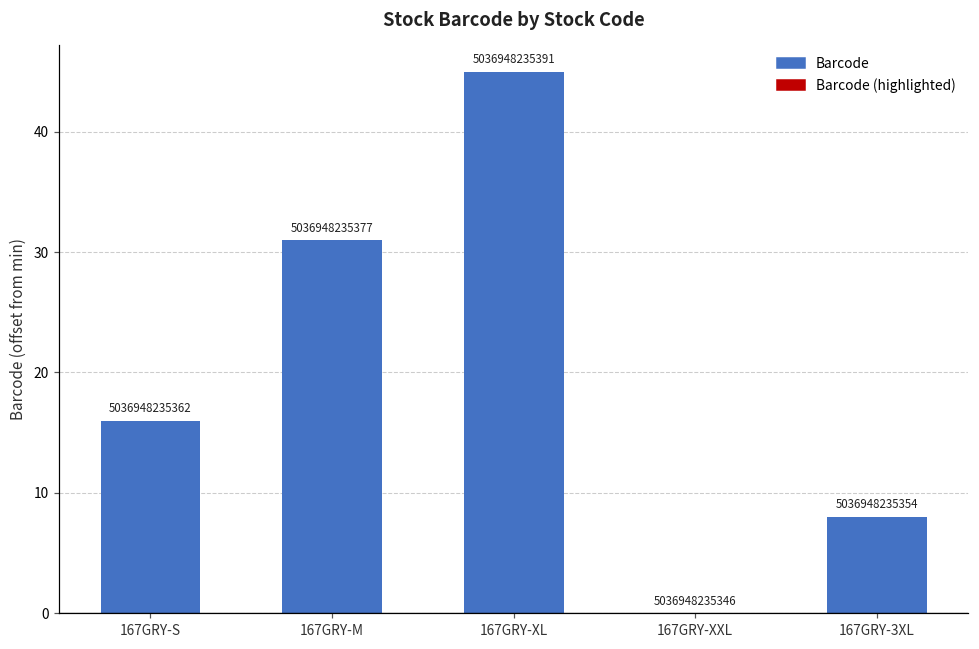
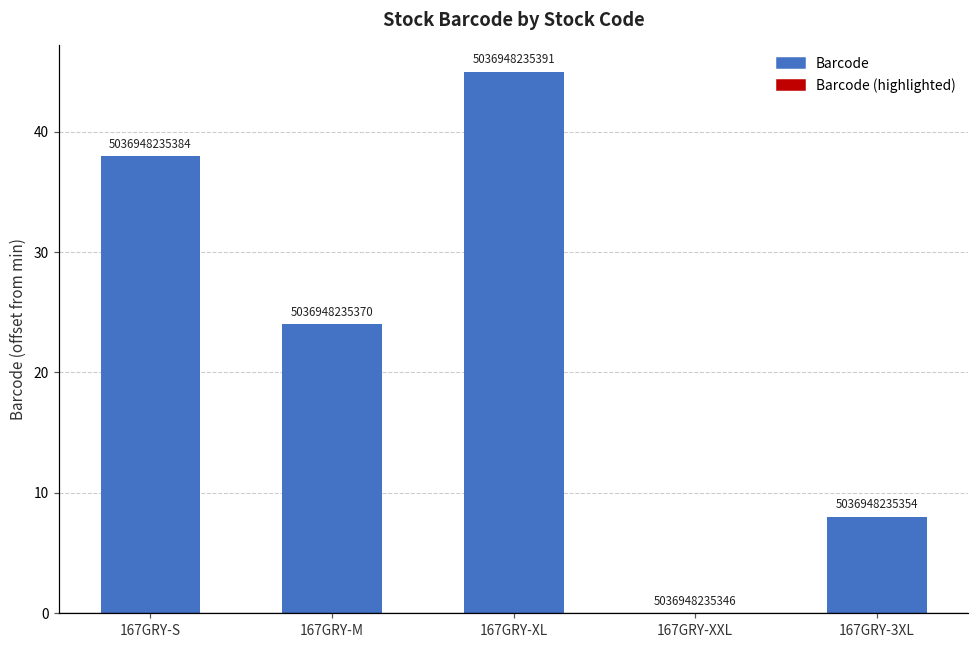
167GRY-S: 5036948235362 -> 5036948235384
167GRY-M: 5036948235377 -> 5036948235370
